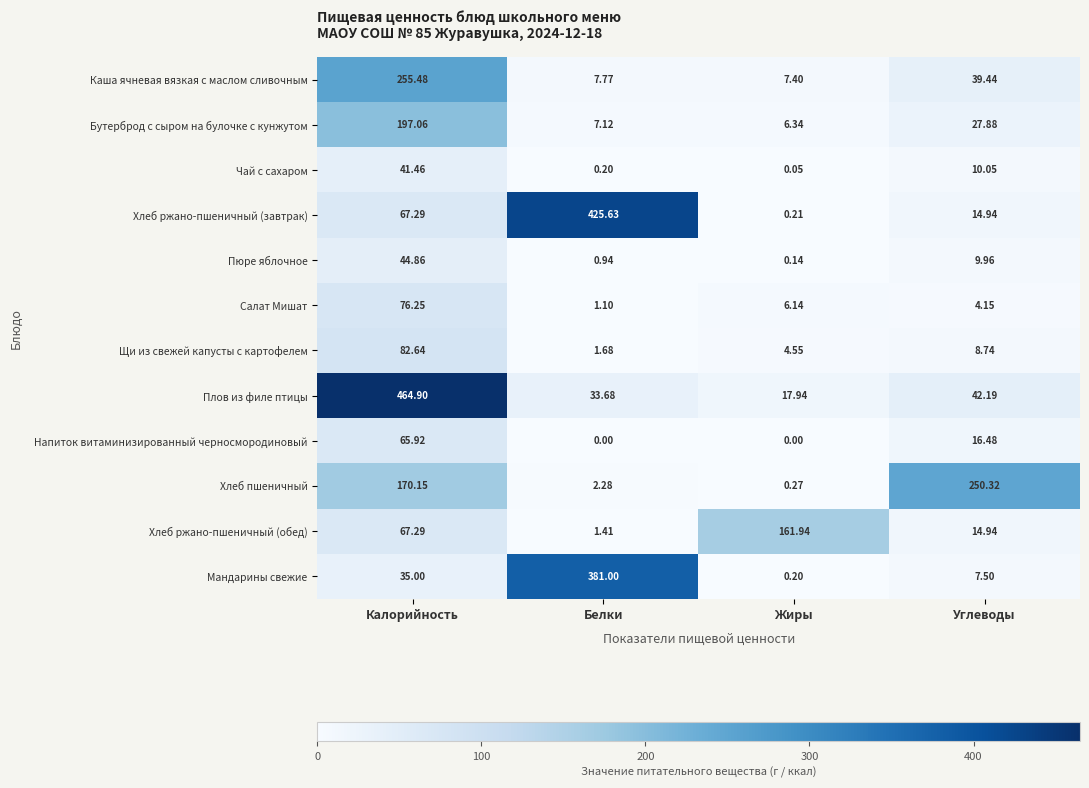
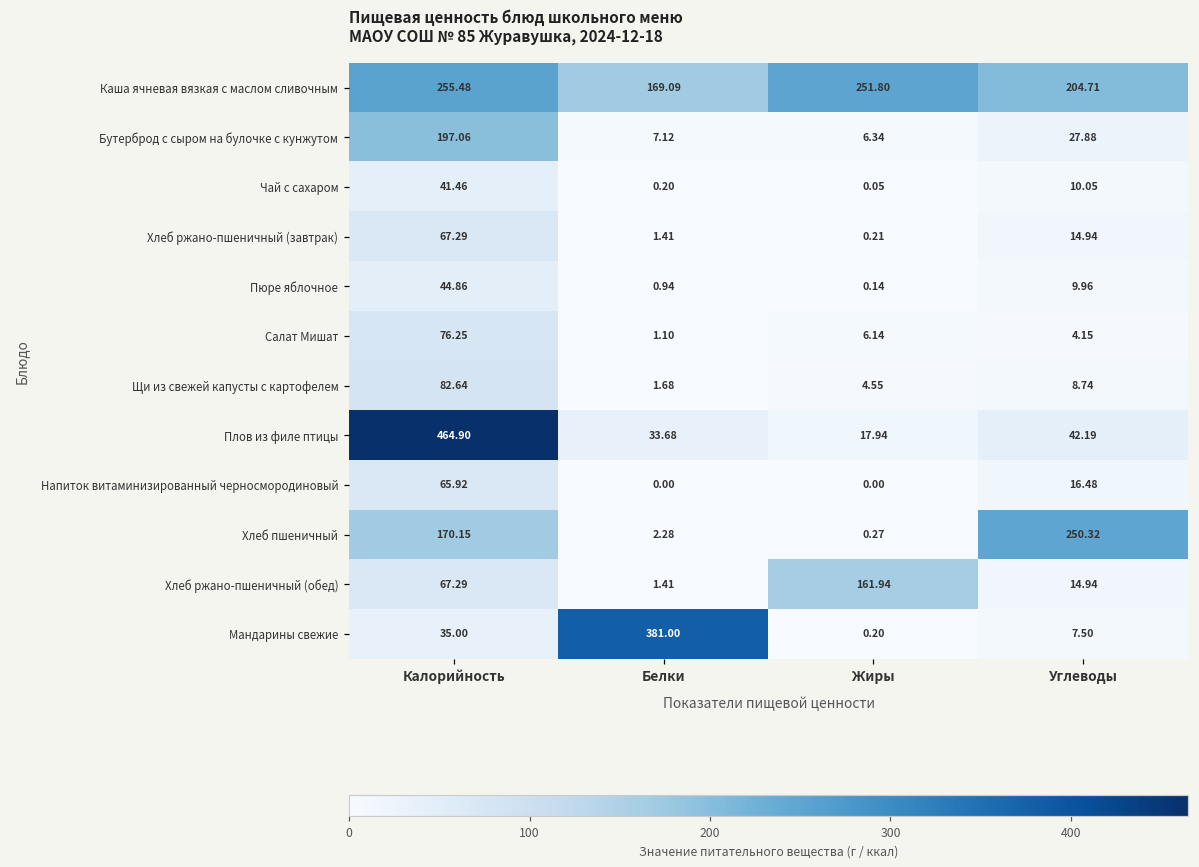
Каша ячневая вязкая с маслом сливочным, Белки: 7.77 -> 169.09
Каша ячневая вязкая с маслом сливочным, Жиры: 7.40 -> 251.80
Каша ячневая вязкая с маслом сливочным, Углеводы: 39.44 -> 204.71
Хлеб ржано-пшеничный (завтрак), Белки: 425.63 -> 1.41
